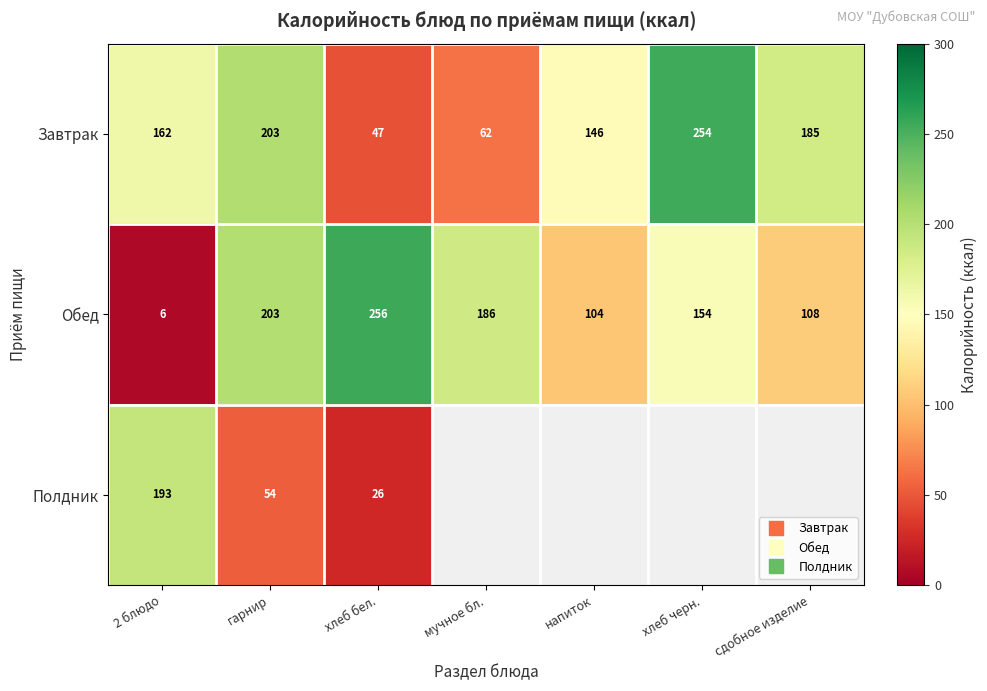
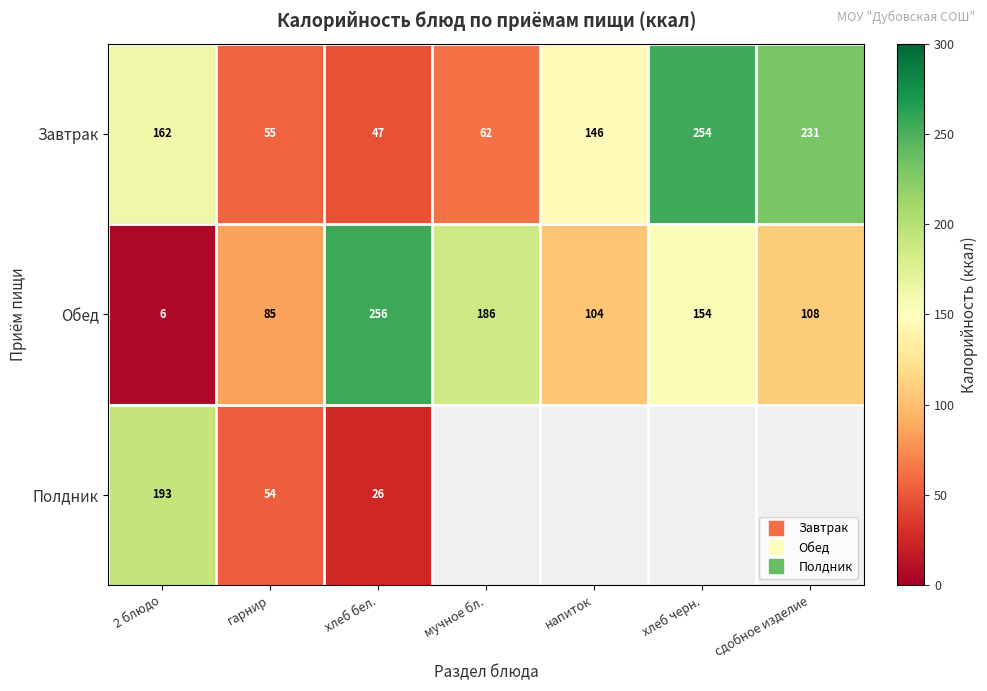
Завтрак, гарнир: 203 -> 55
Завтрак, сдобное изделие: 185 -> 231
Обед, гарнир: 203 -> 85
